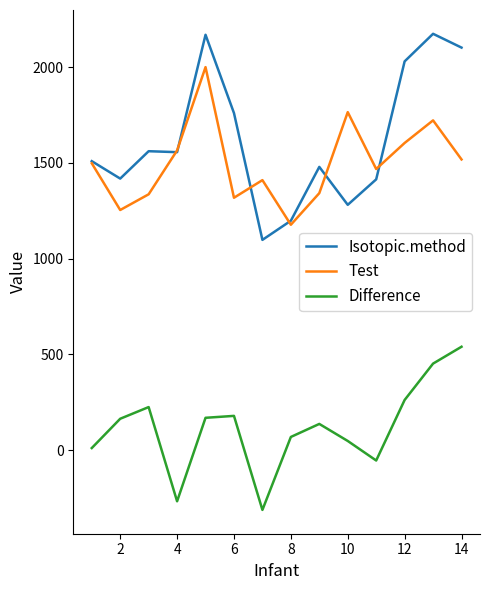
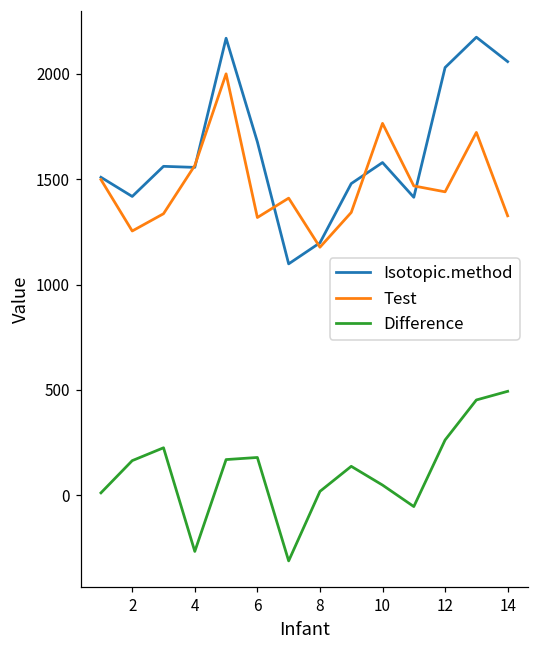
Isotopic.method, 6: 1760 -> 1680
Difference, 8: 70 -> 20
Isotopic.method, 10: 1280 -> 1580
Test, 12: 1600 -> 1440
Isotopic.method, 14: 2100 -> 2060
Test, 14: 1520 -> 1330
Difference, 14: 540 -> 490
